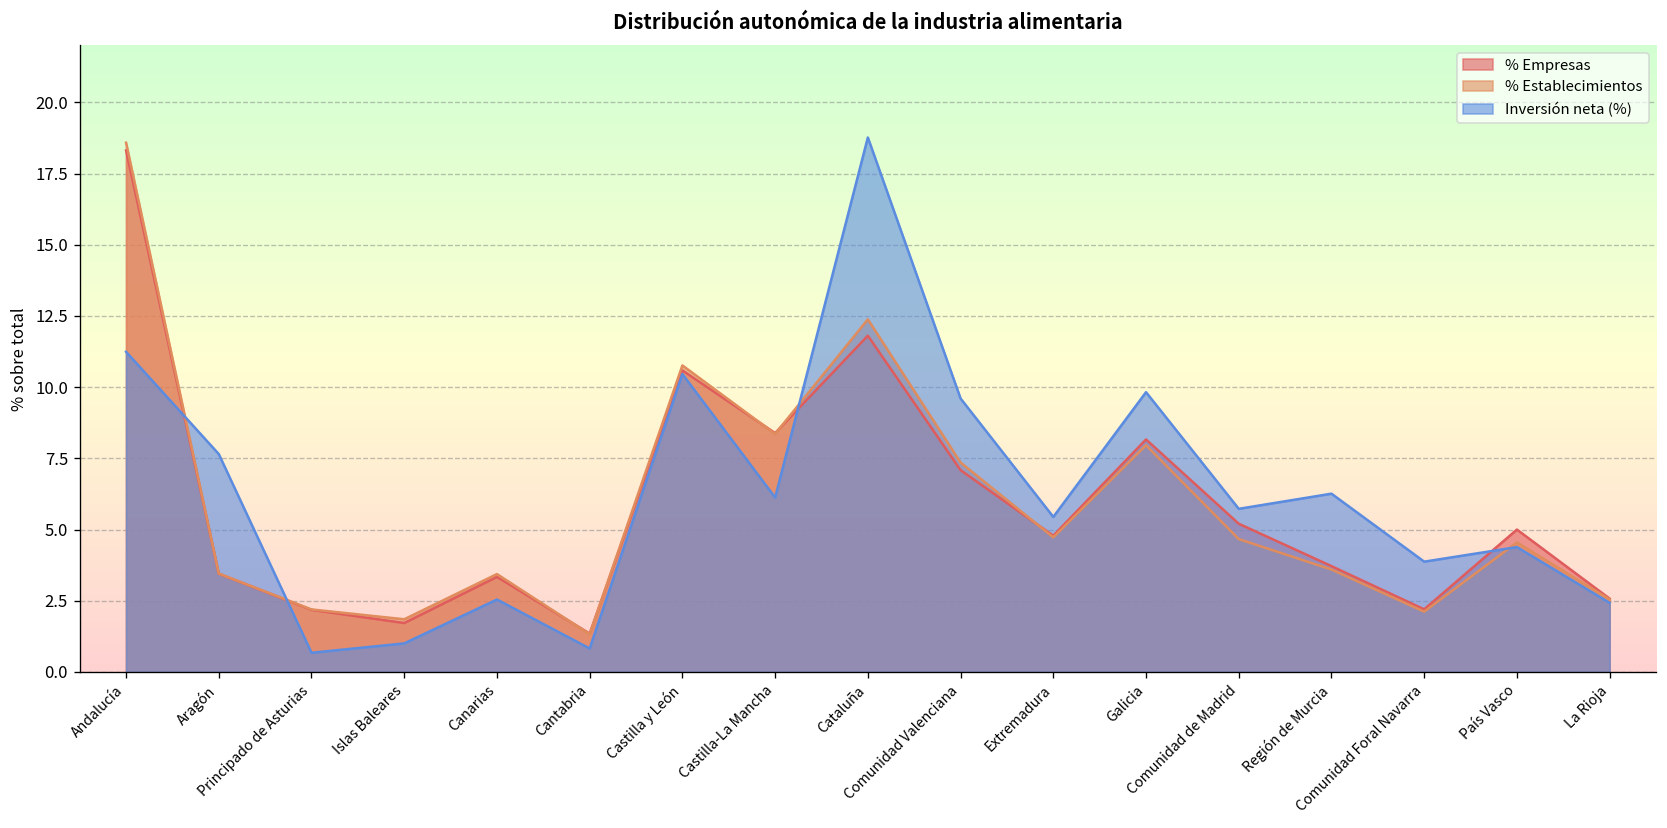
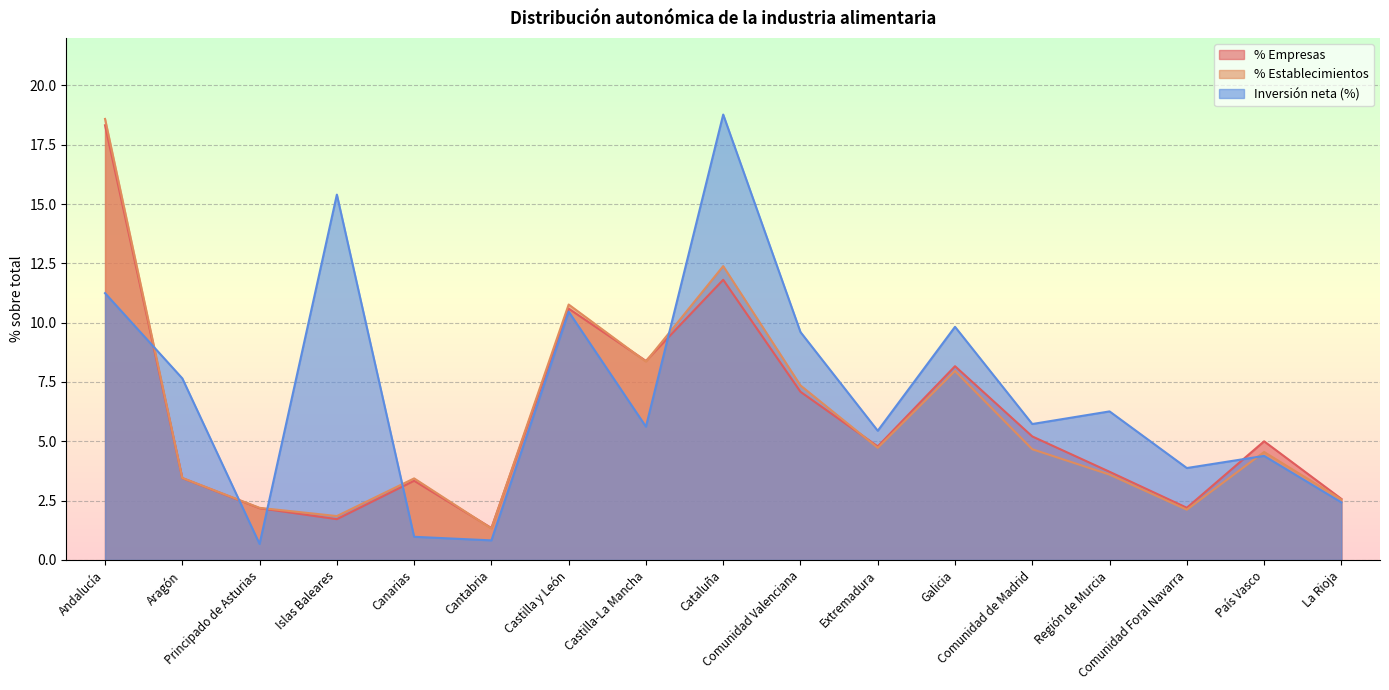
Inversión neta (%), Islas Baleares: 1.0 -> 15.4
Inversión neta (%), Canarias: 2.5 -> 1.0
Inversión neta (%), Castilla-La Mancha: 6.1 -> 5.6
